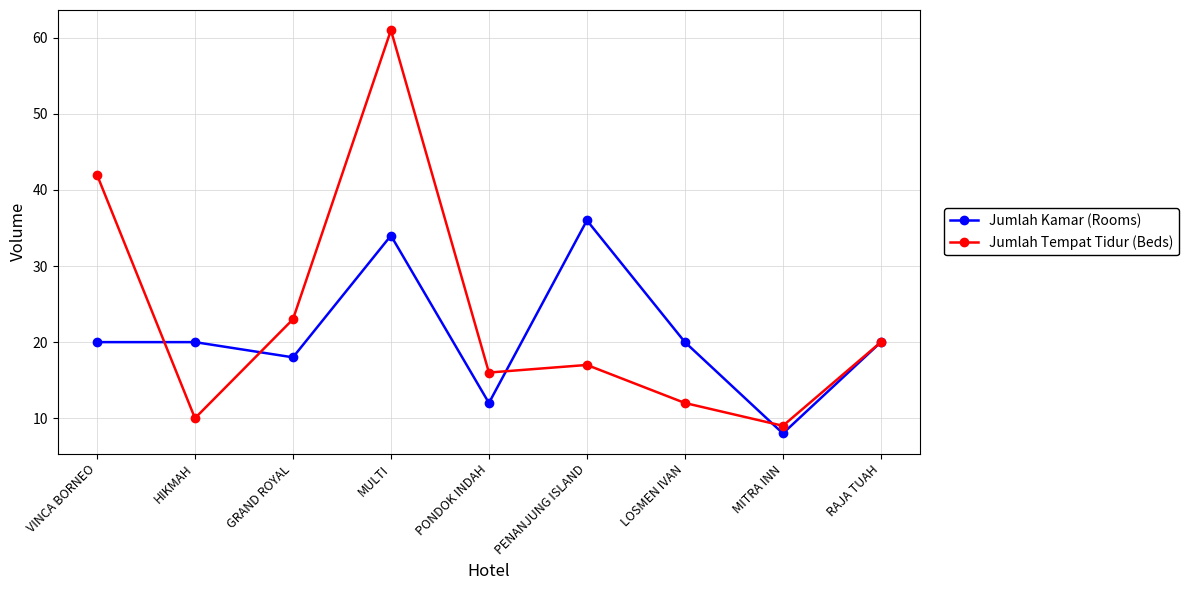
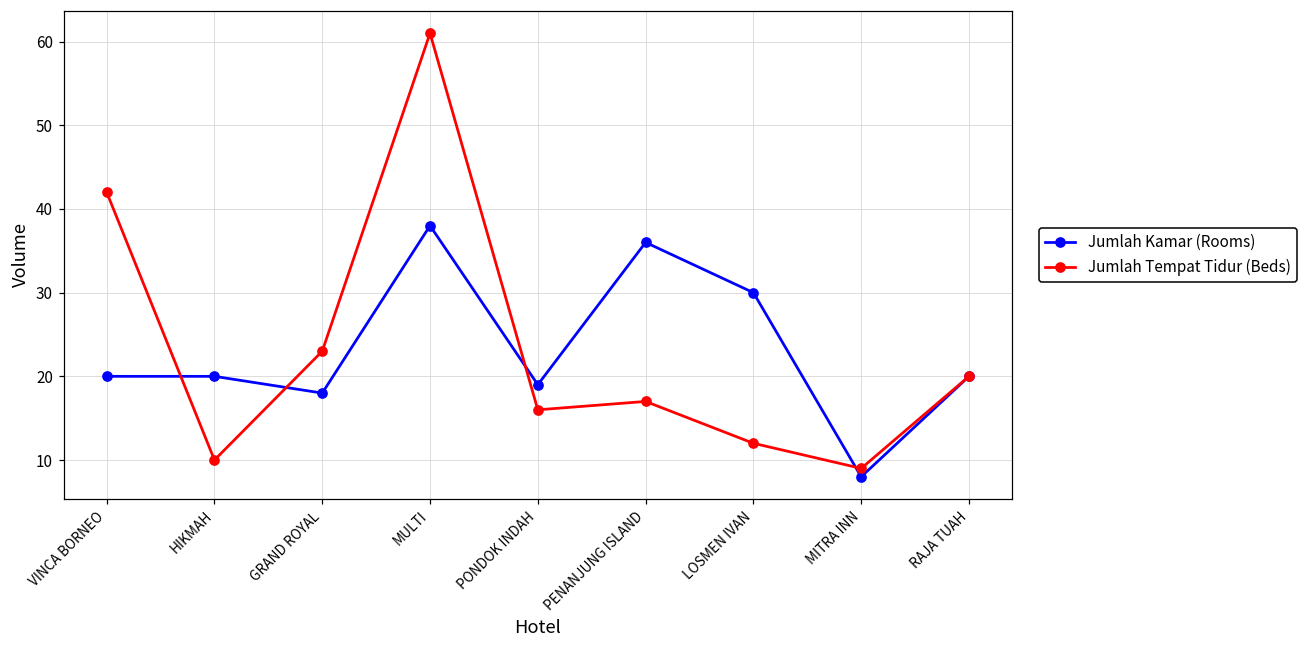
Jumlah Kamar (Rooms), MULTI: 34 -> 38
Jumlah Kamar (Rooms), PONDOK INDAH: 12 -> 19
Jumlah Kamar (Rooms), LOSMEN IVAN: 20 -> 30
